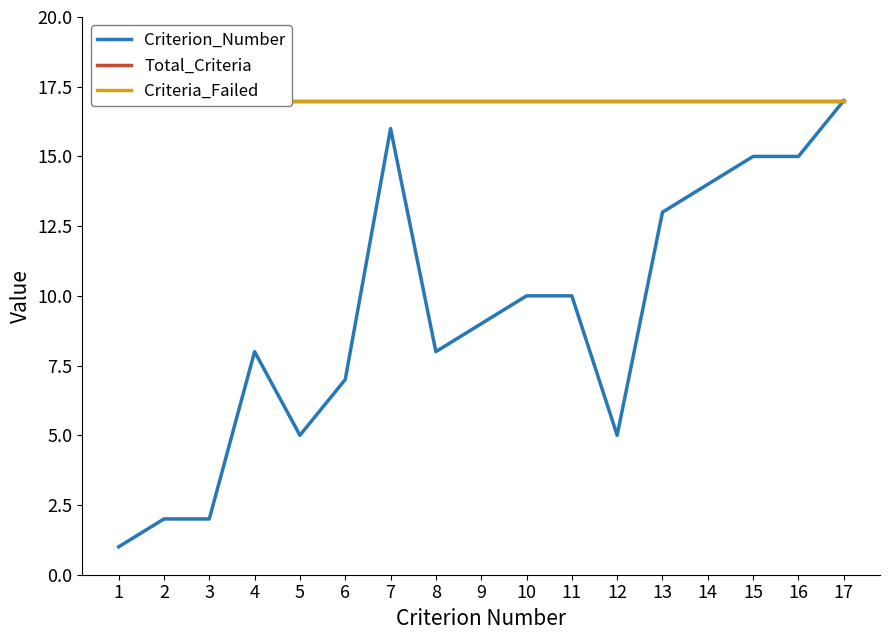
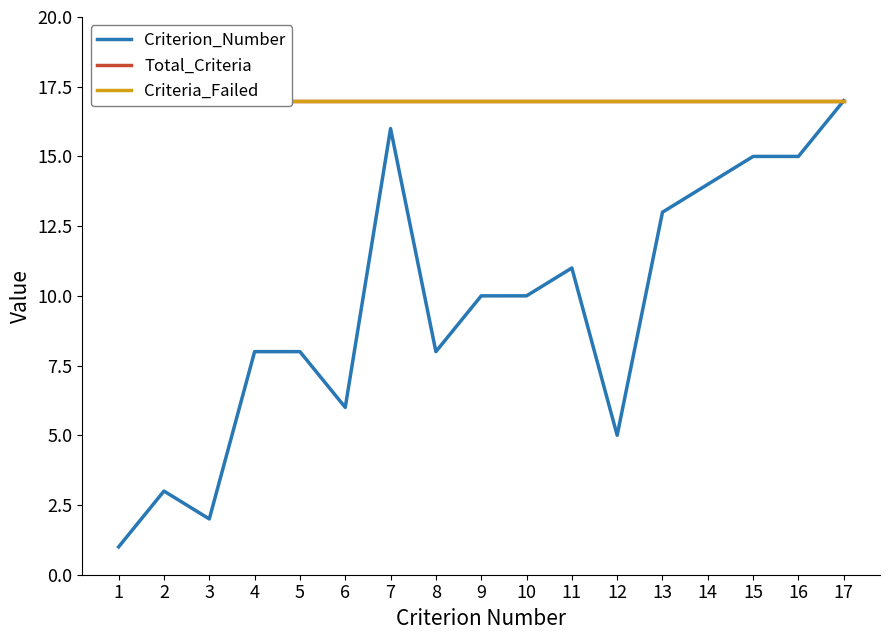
Criterion_Number, 2: 2 -> 3
Criterion_Number, 5: 5 -> 8
Criterion_Number, 6: 7 -> 6
Criterion_Number, 9: 9 -> 10
Criterion_Number, 11: 10 -> 11
